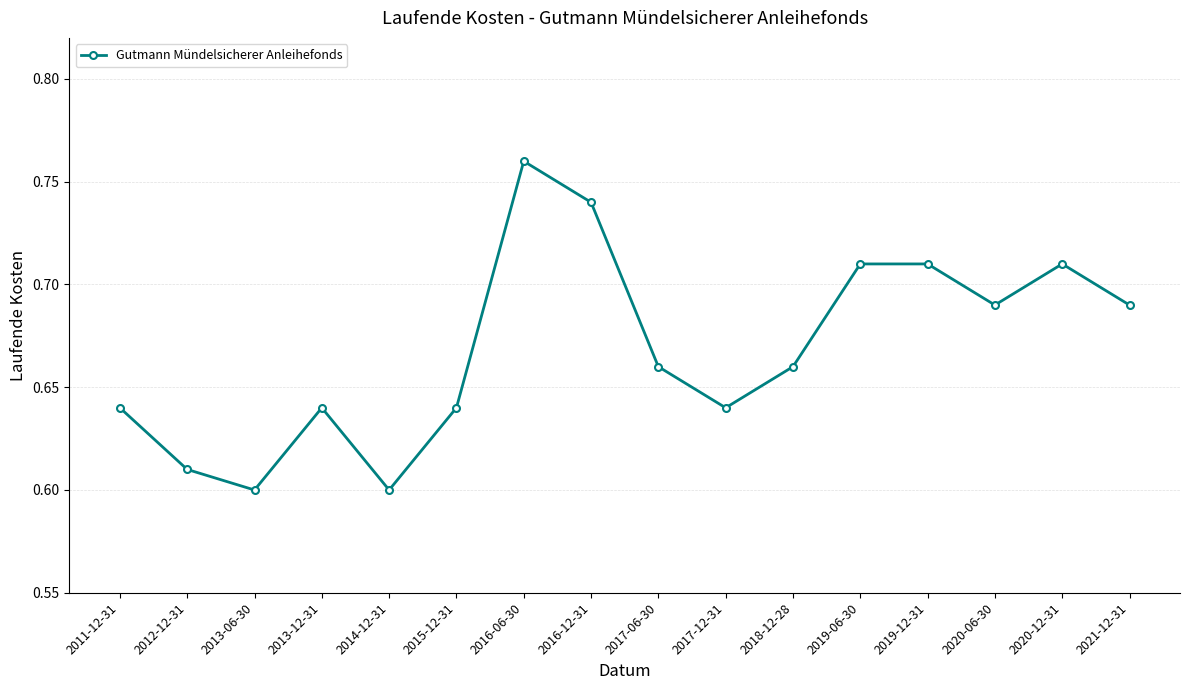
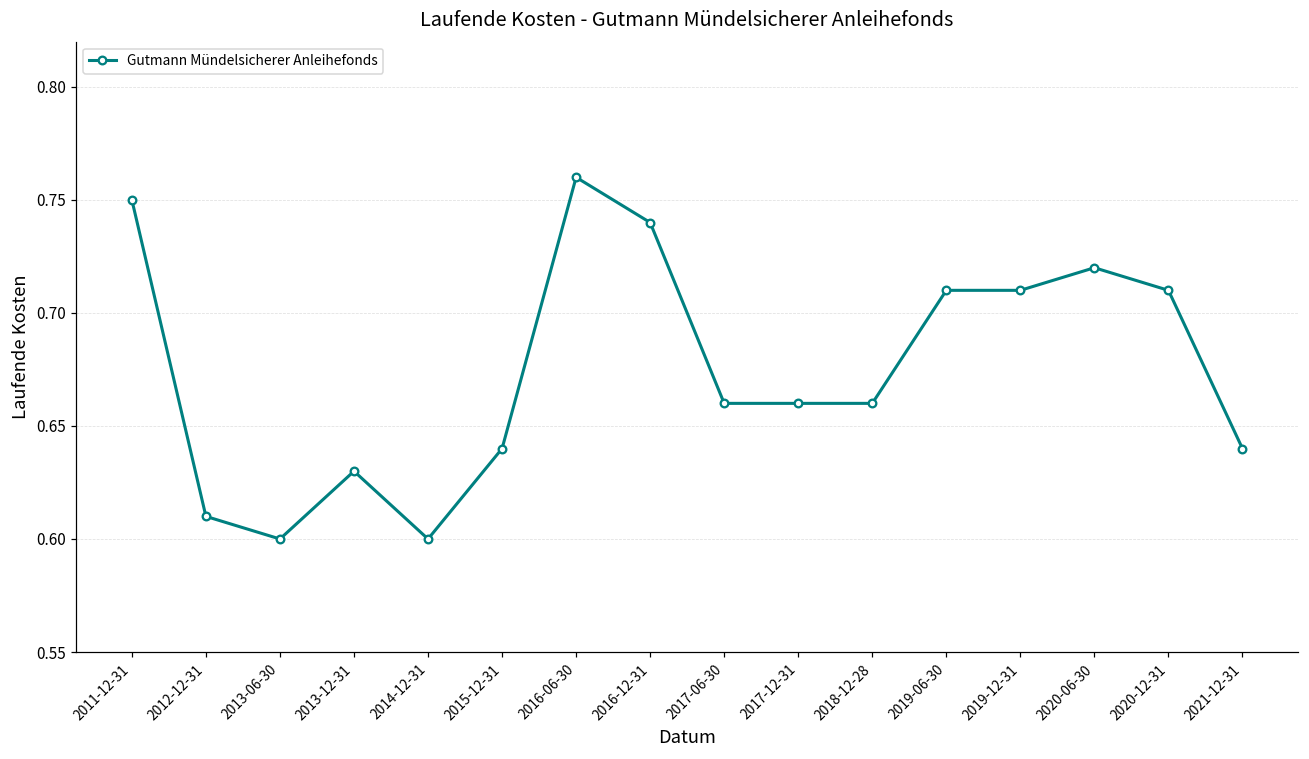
2011-12-31: 0.64 -> 0.75
2013-12-31: 0.64 -> 0.63
2017-12-31: 0.64 -> 0.66
2020-06-30: 0.69 -> 0.72
2021-12-31: 0.69 -> 0.64
